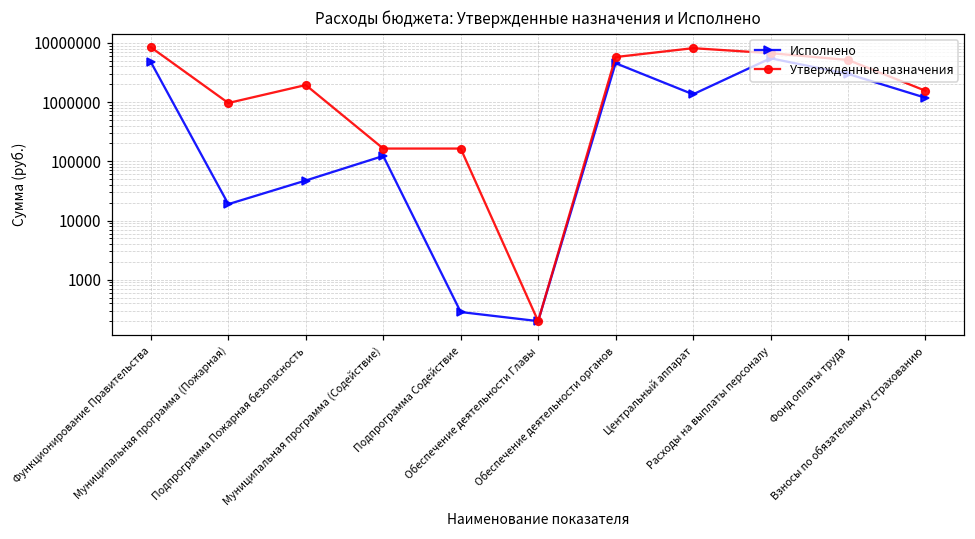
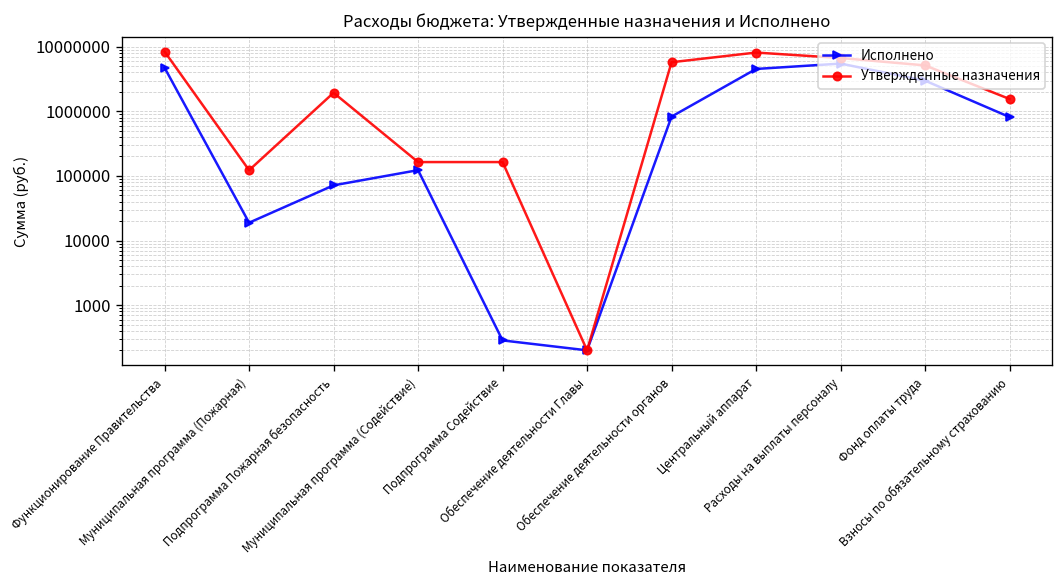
Утвержденные назначения, Муниципальная программа (Пожарная): 1000000 -> 120000
Исполнено, Подпрограмма Пожарная безопасность: 50000 -> 70000
Исполнено, Обеспечение деятельности органов: 5000000 -> 800000
Исполнено, Центральный аппарат: 1400000 -> 5000000
Исполнено, Взносы по обязательному страхованию: 1200000 -> 800000
